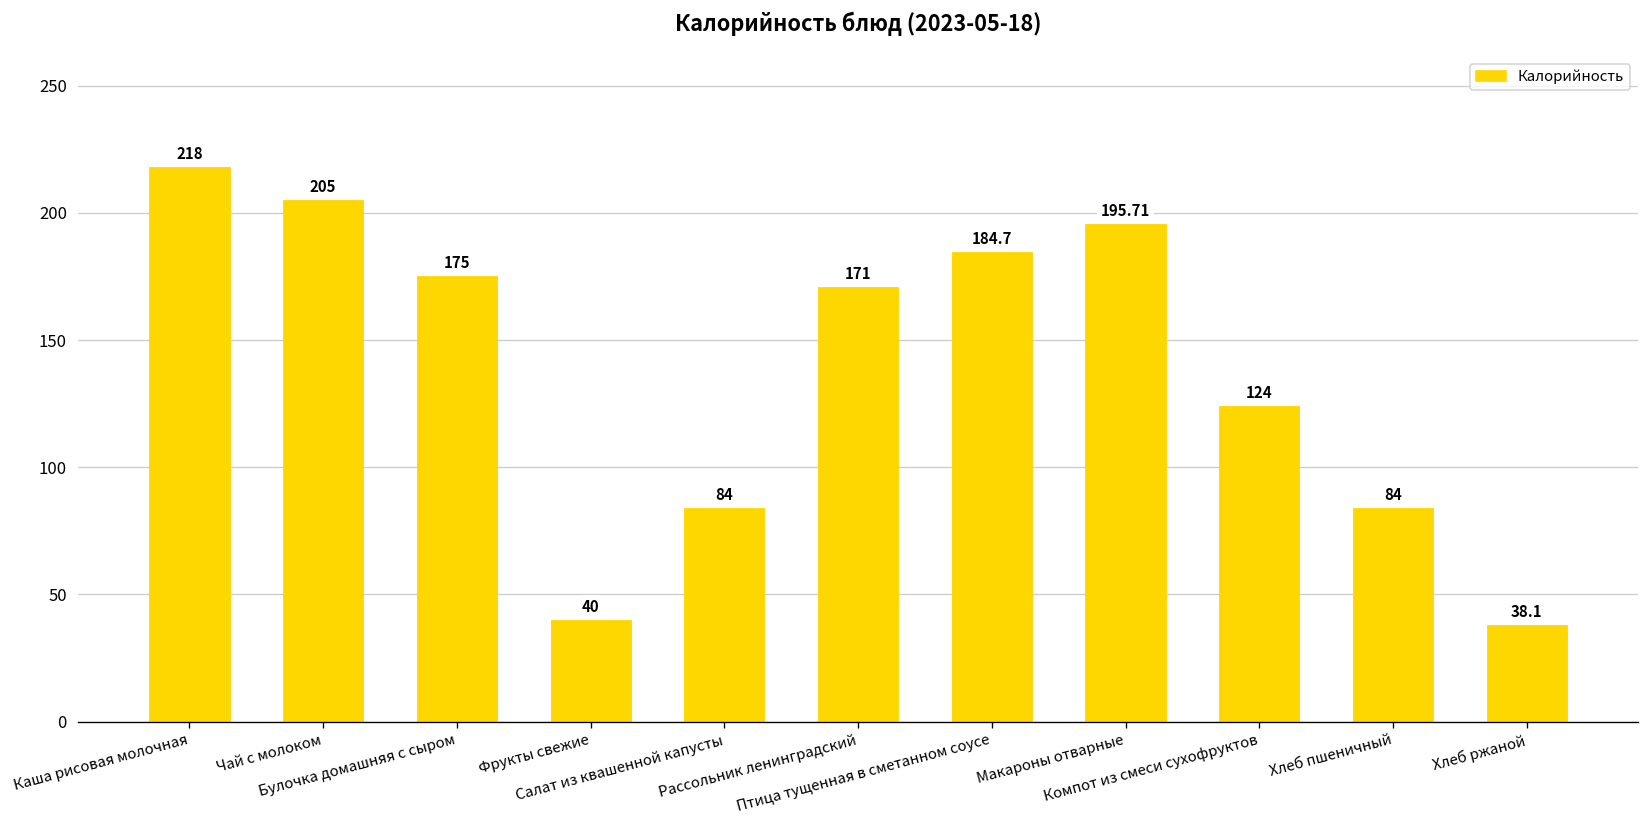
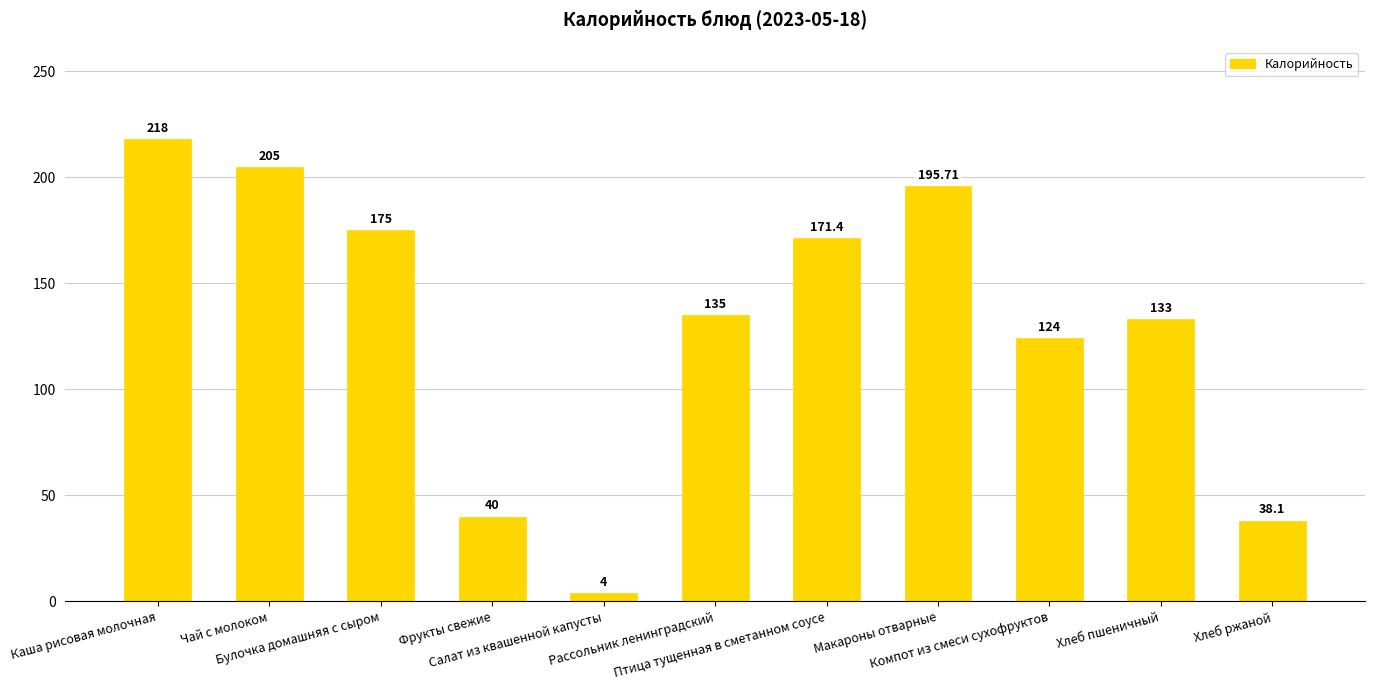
Салат из квашенной капусты: 84 -> 4
Рассольник ленинградский: 171 -> 135
Птица тущенная в сметанном соусе: 184.7 -> 171.4
Хлеб пшеничный: 84 -> 133
